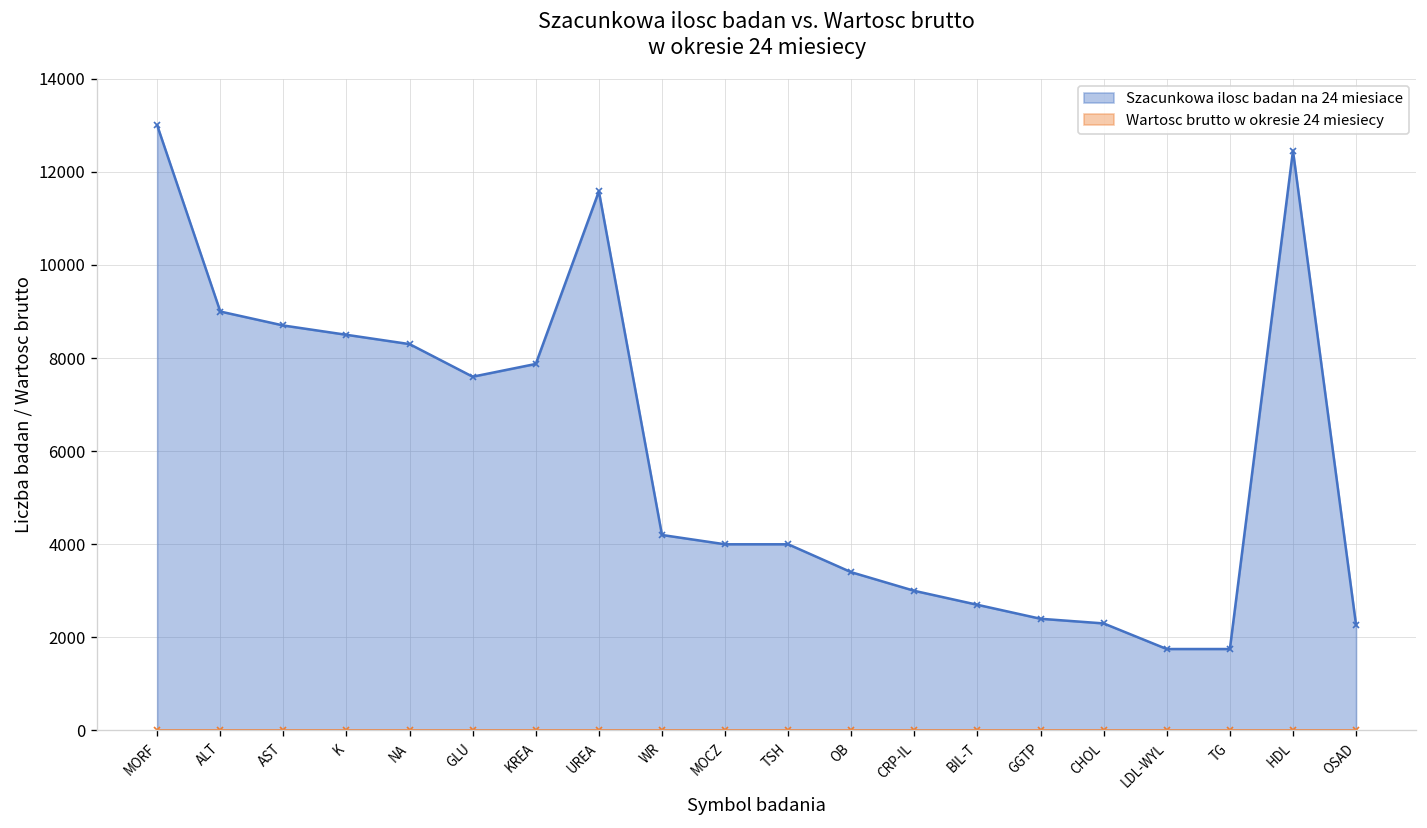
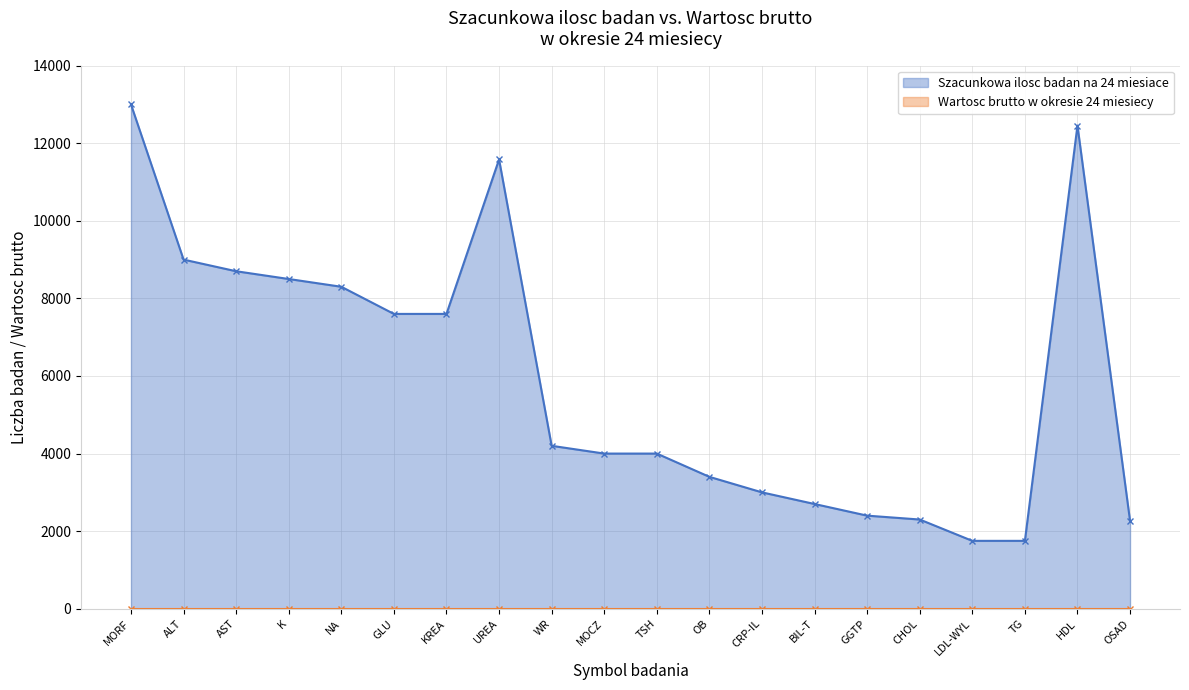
Szacunkowa ilosc badan na 24 miesiace, KREA: 7900 -> 7600
